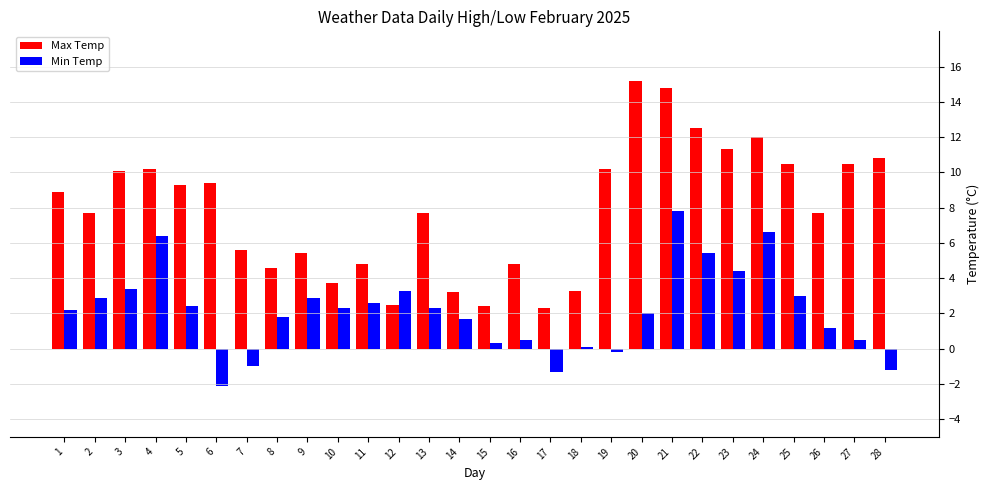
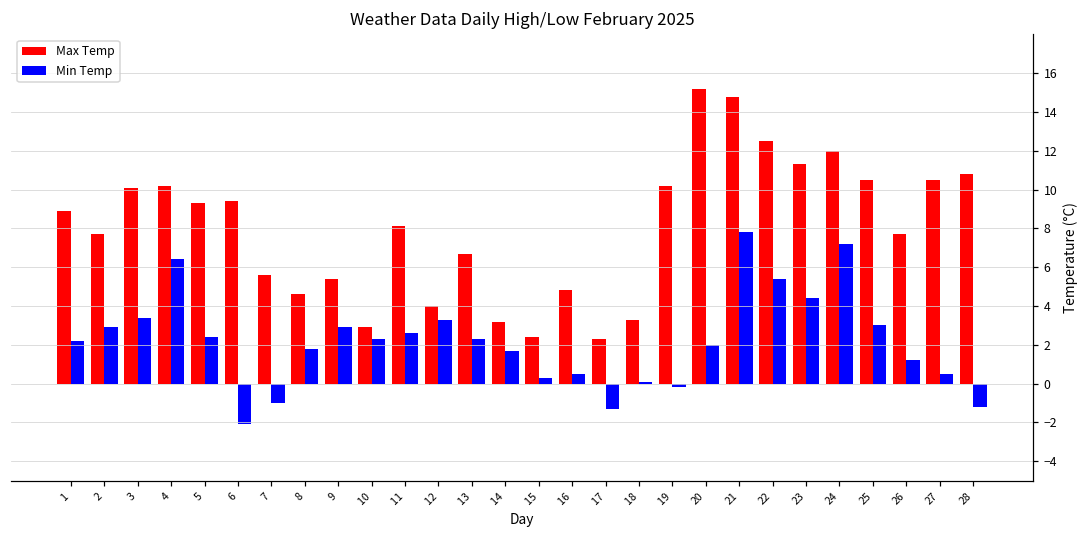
Max Temp, 10: 3.7 -> 2.9
Max Temp, 11: 4.8 -> 8.1
Max Temp, 12: 2.5 -> 4.0
Max Temp, 13: 7.7 -> 6.7
Min Temp, 24: 6.6 -> 7.2
